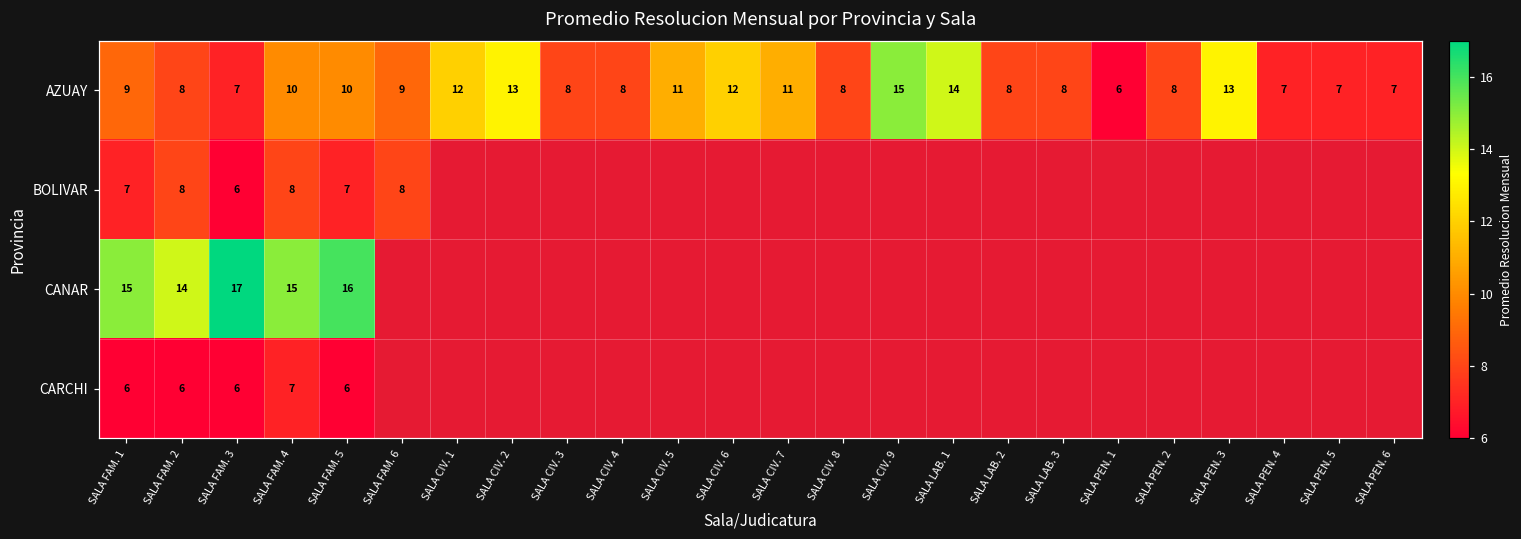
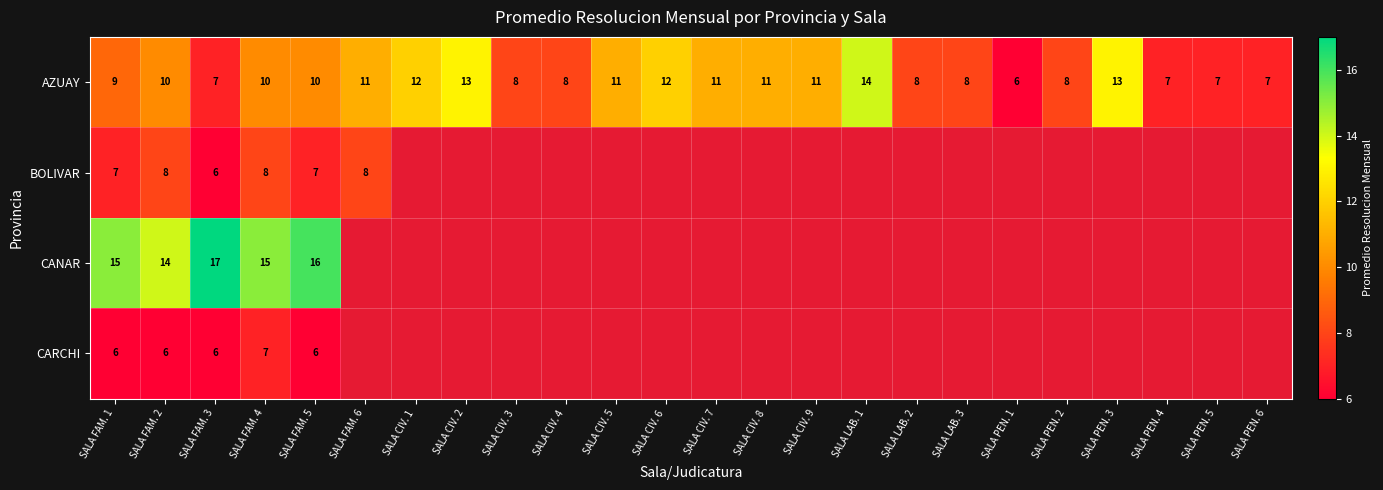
AZUAY, SALA FAM. 2: 8 -> 10
AZUAY, SALA FAM. 6: 9 -> 11
AZUAY, SALA CIV. 8: 8 -> 11
AZUAY, SALA CIV. 9: 15 -> 11
